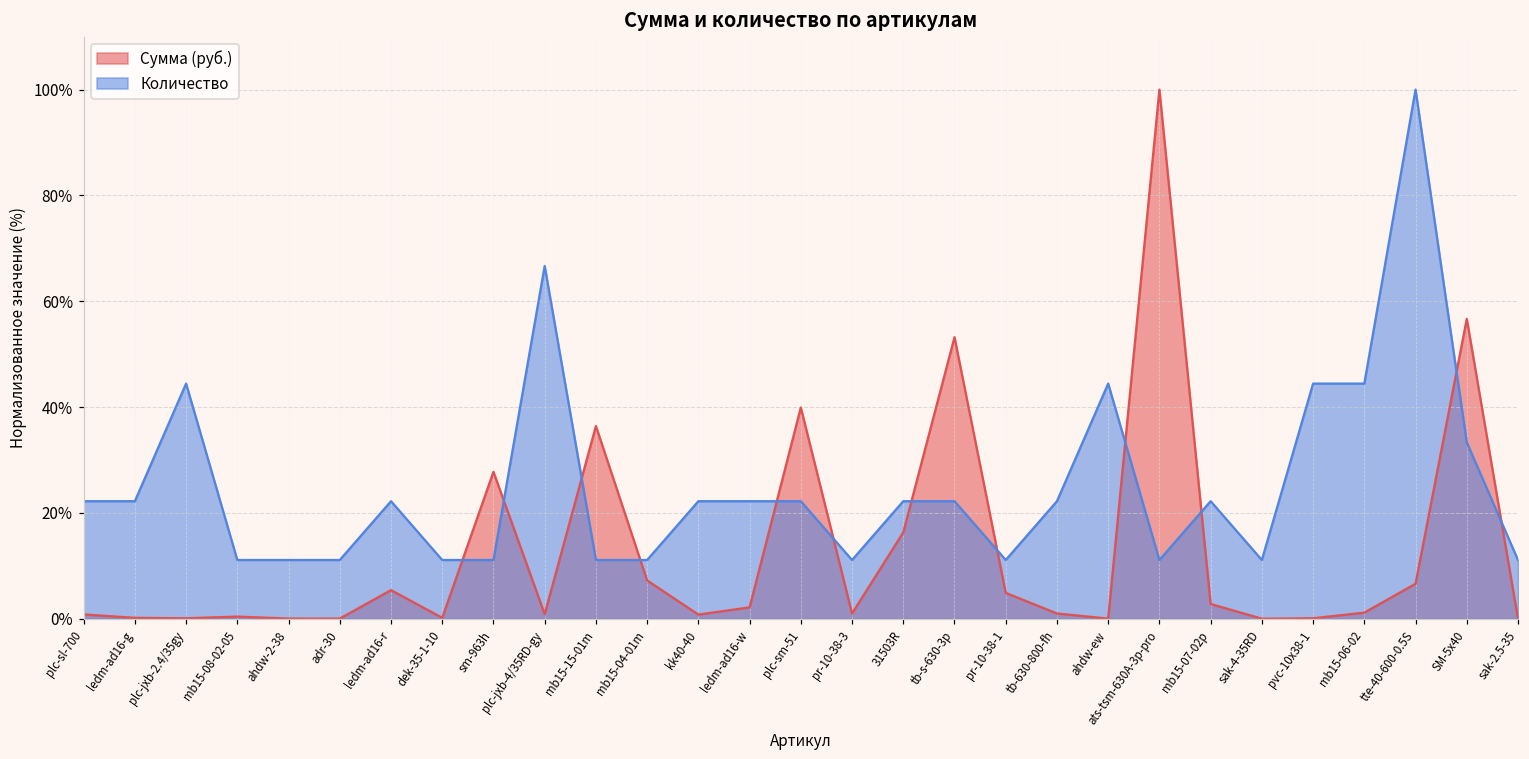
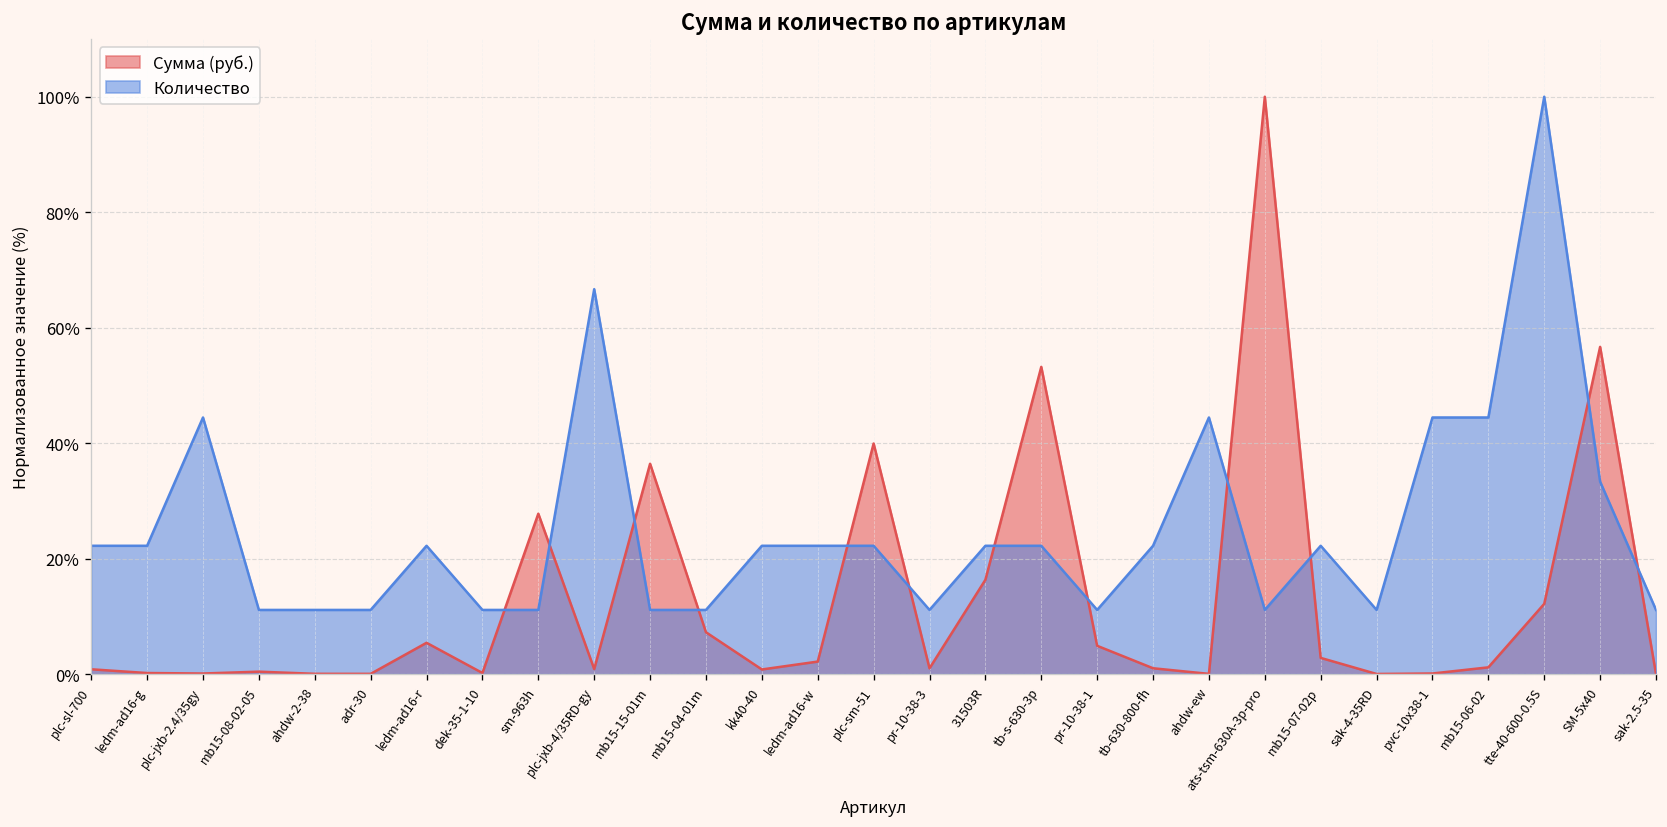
Сумма (руб.), tte-40-600-0.5S: 7% -> 12%
